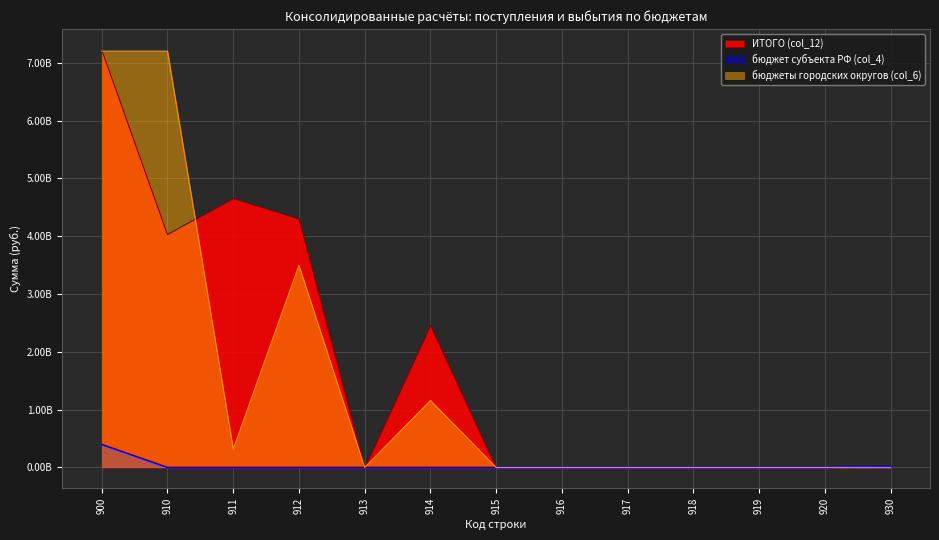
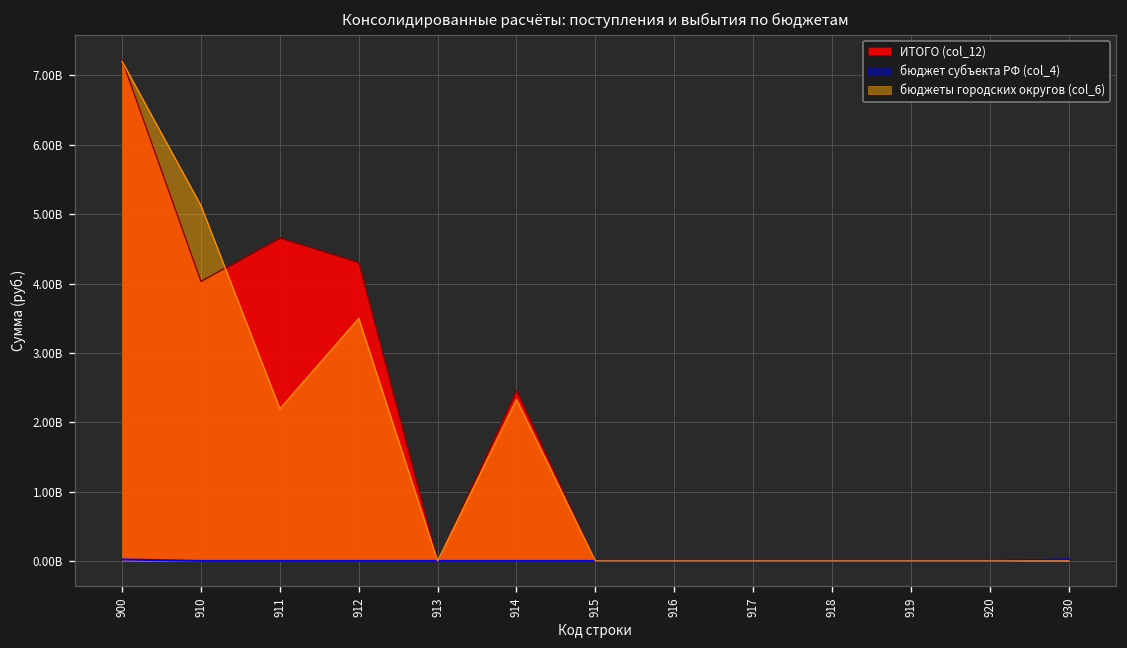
бюджет субъекта РФ (col_4), 900: 400000000 -> 0
бюджеты городских округов (col_6), 910: 7200000000 -> 5100000000
бюджеты городских округов (col_6), 911: 300000000 -> 2200000000
бюджеты городских округов (col_6), 914: 1200000000 -> 2300000000
